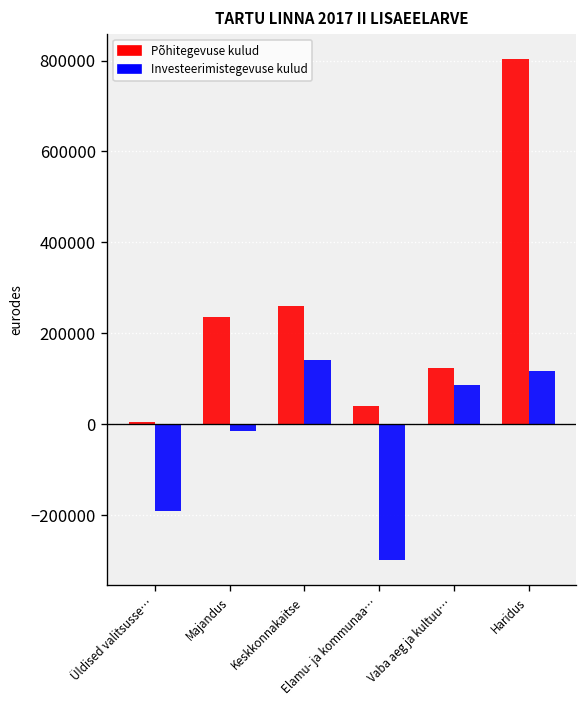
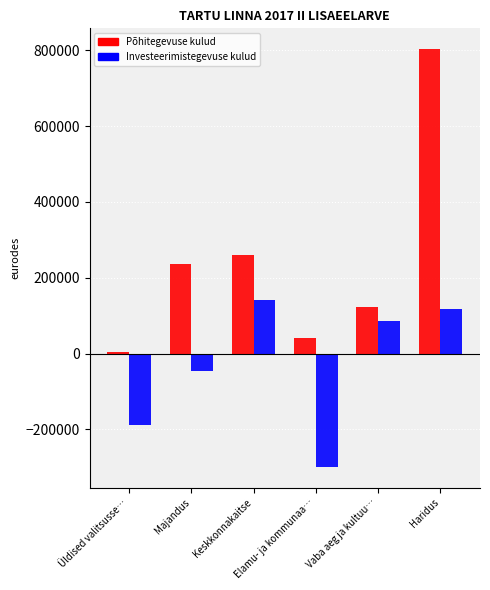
Investeerimistegevuse kulud, Majandus: -10000 -> -50000
